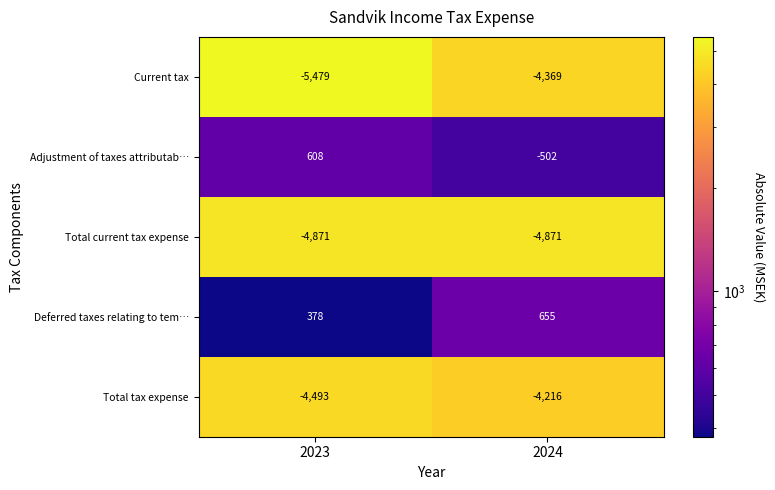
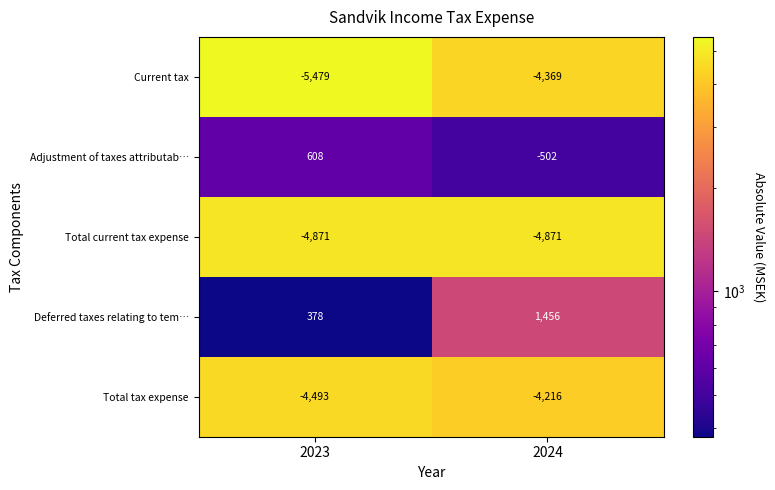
Deferred taxes relating to tem…, 2024: 655 -> 1,456
